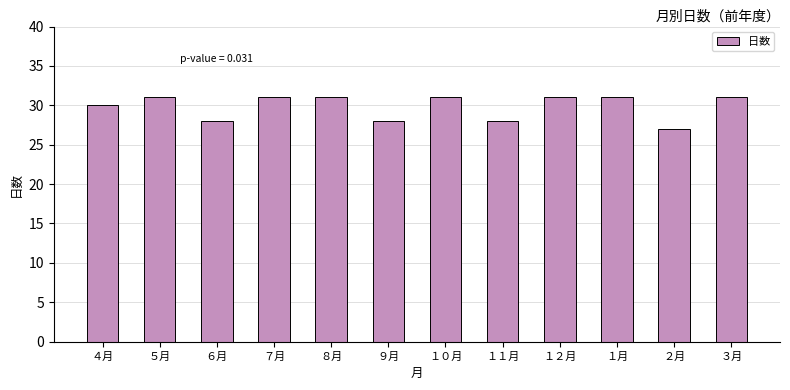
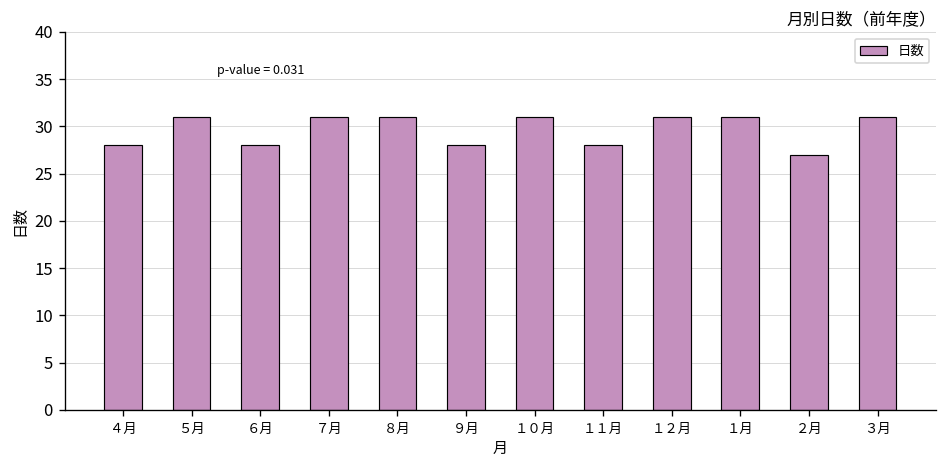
４月: 30 -> 28
